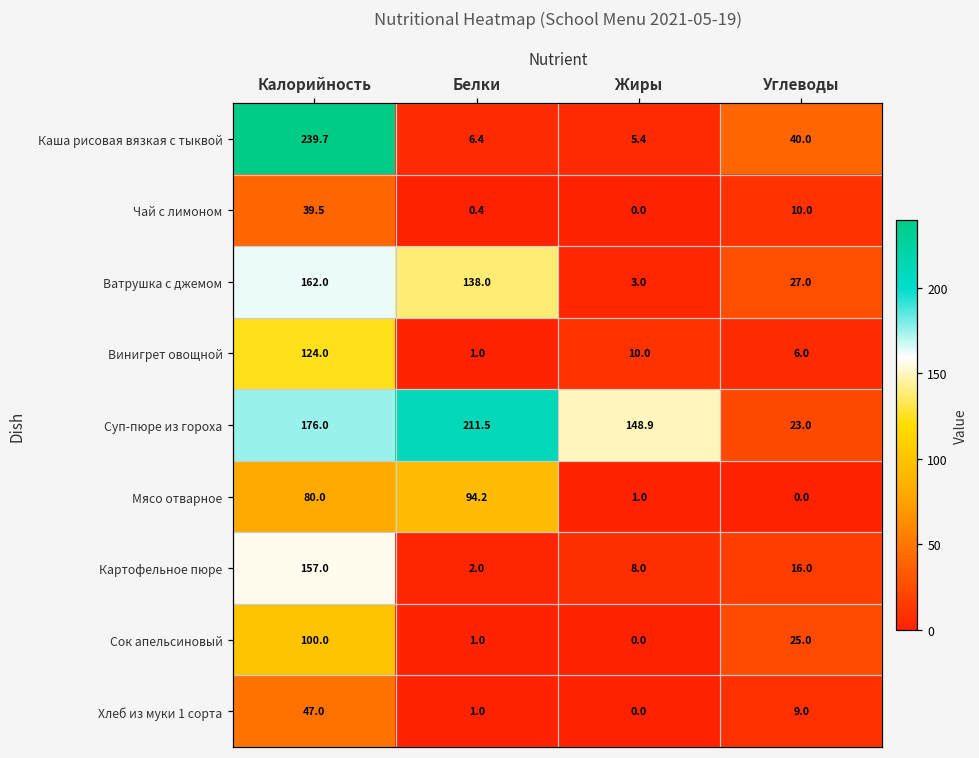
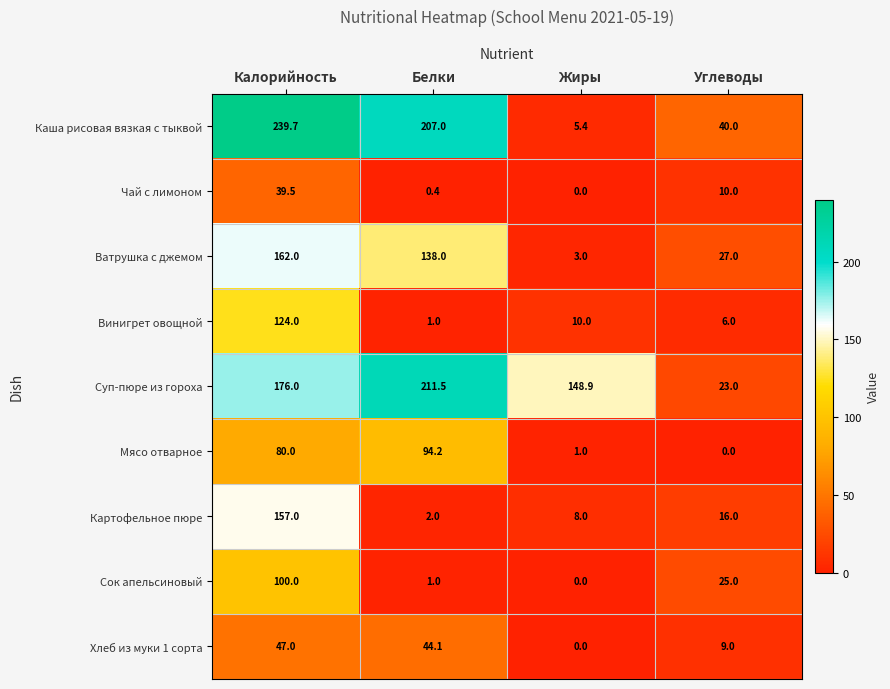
Каша рисовая вязкая с тыквой, Белки: 6.4 -> 207.0
Хлеб из муки 1 сорта, Белки: 1.0 -> 44.1
